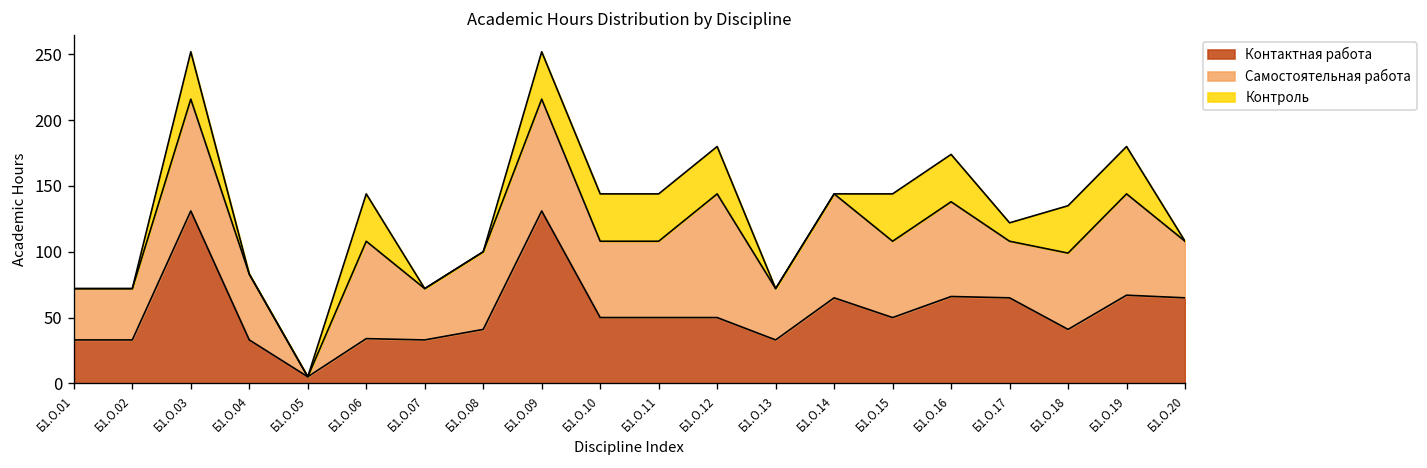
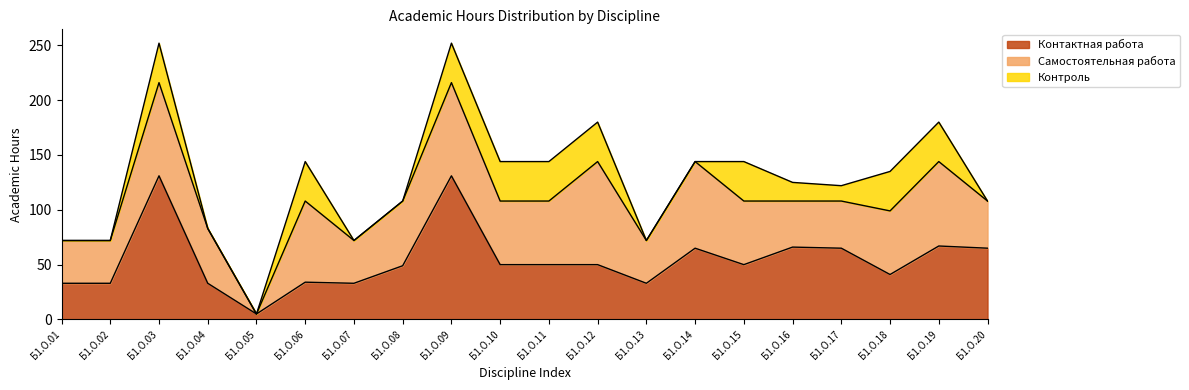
Контактная работа, Б1.О.08: 41 -> 49
Самостоятельная работа, Б1.О.16: 72 -> 42
Контроль, Б1.О.16: 36 -> 17
